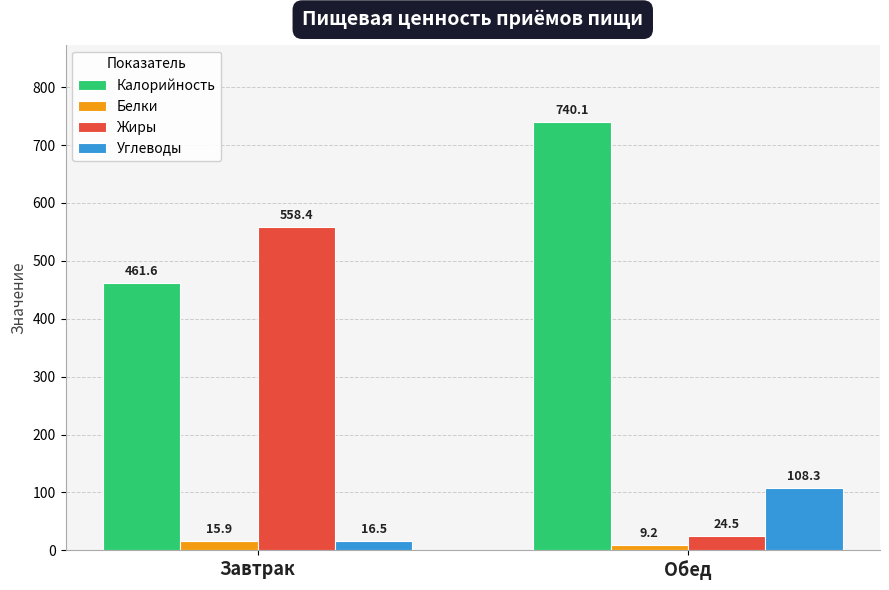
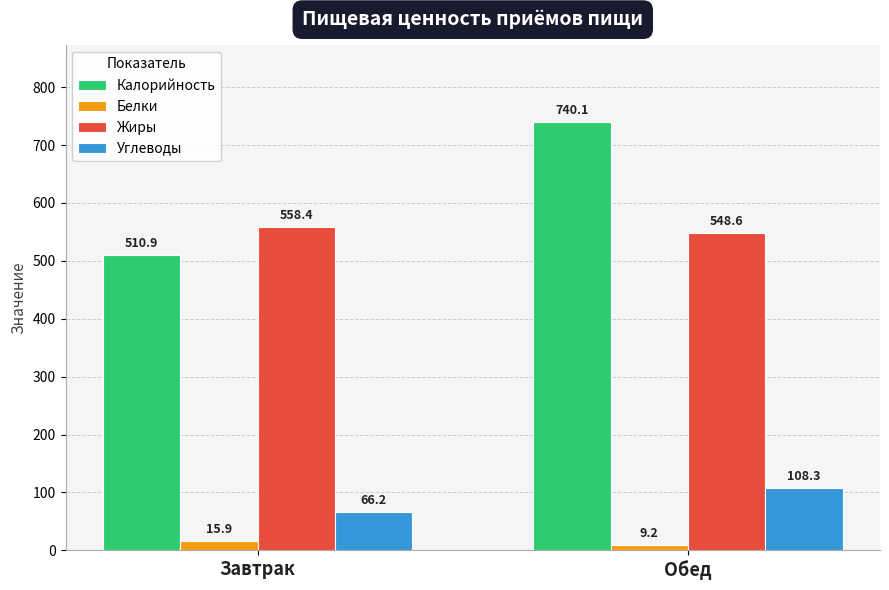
Калорийность, Завтрак: 461.6 -> 510.9
Углеводы, Завтрак: 16.5 -> 66.2
Жиры, Обед: 24.5 -> 548.6
